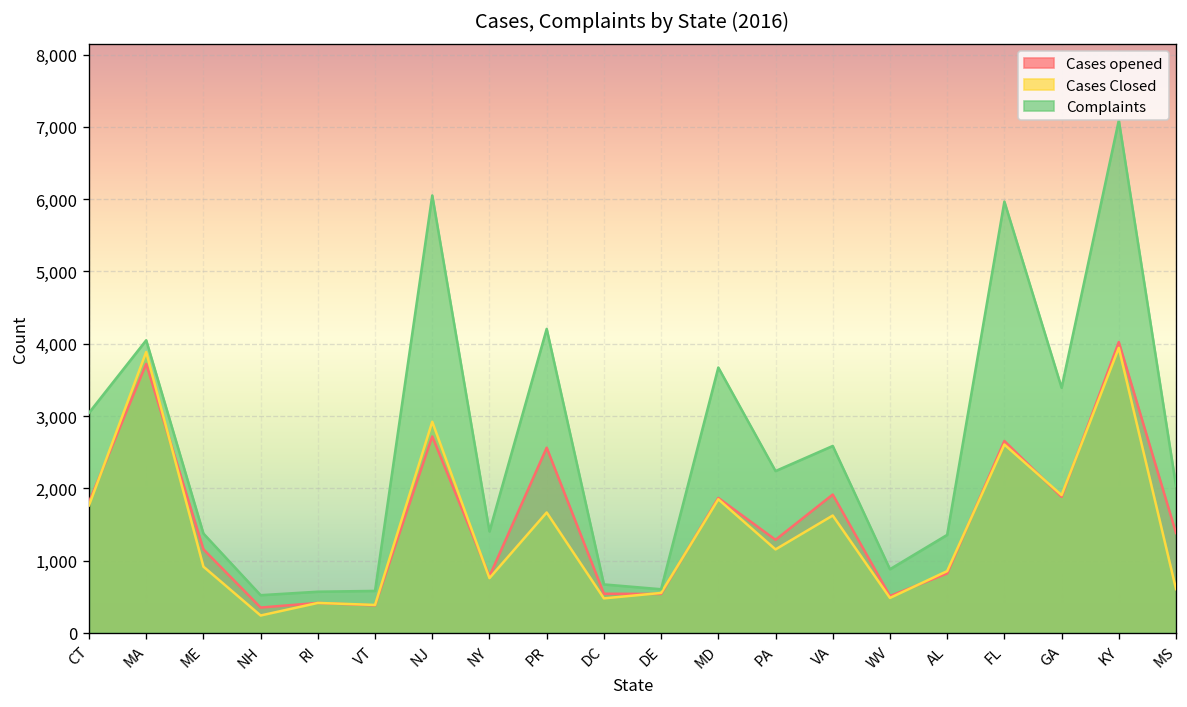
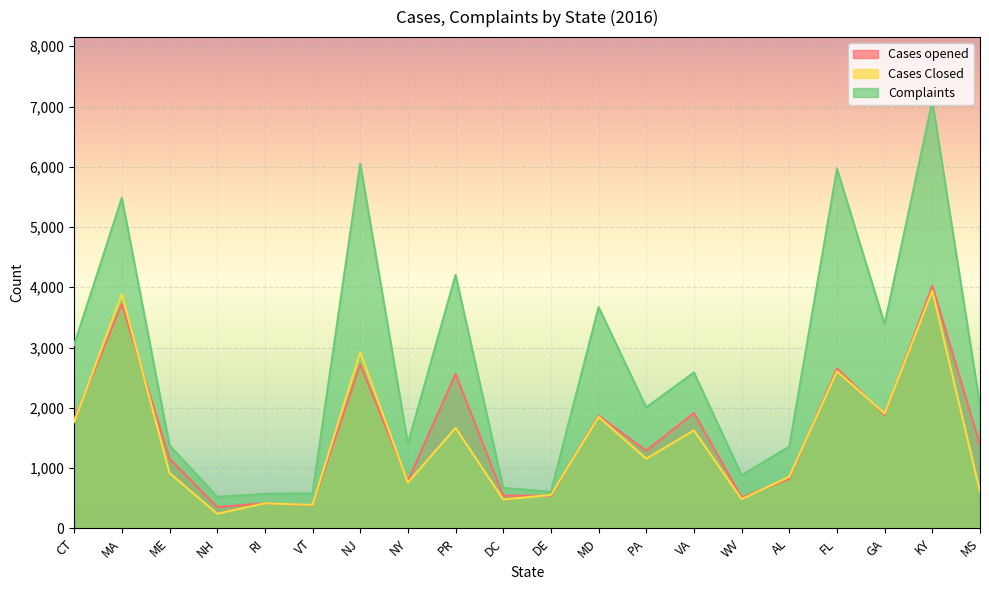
Complaints, MA: 4,000 -> 5,500
Complaints, PA: 2,200 -> 2,000
